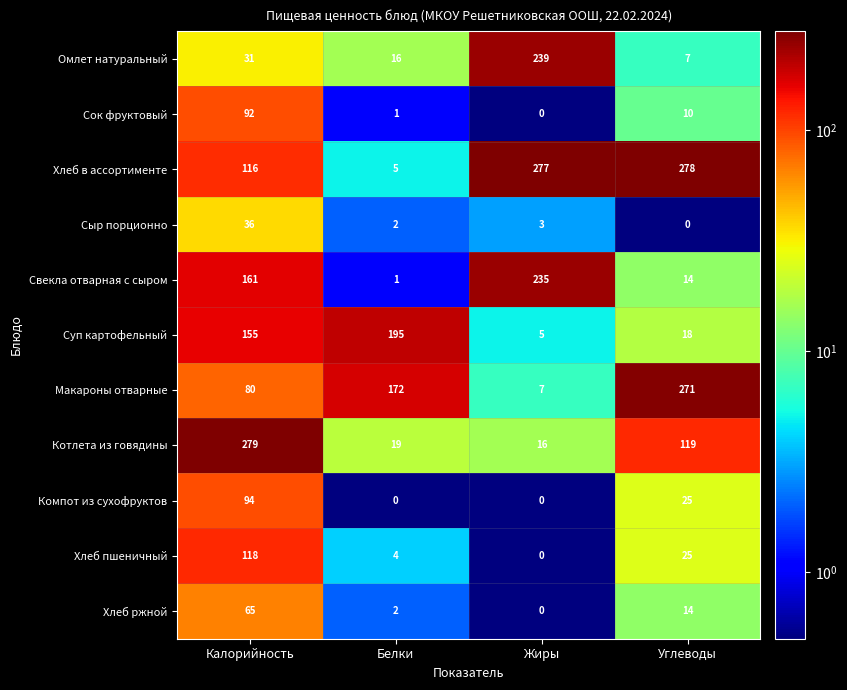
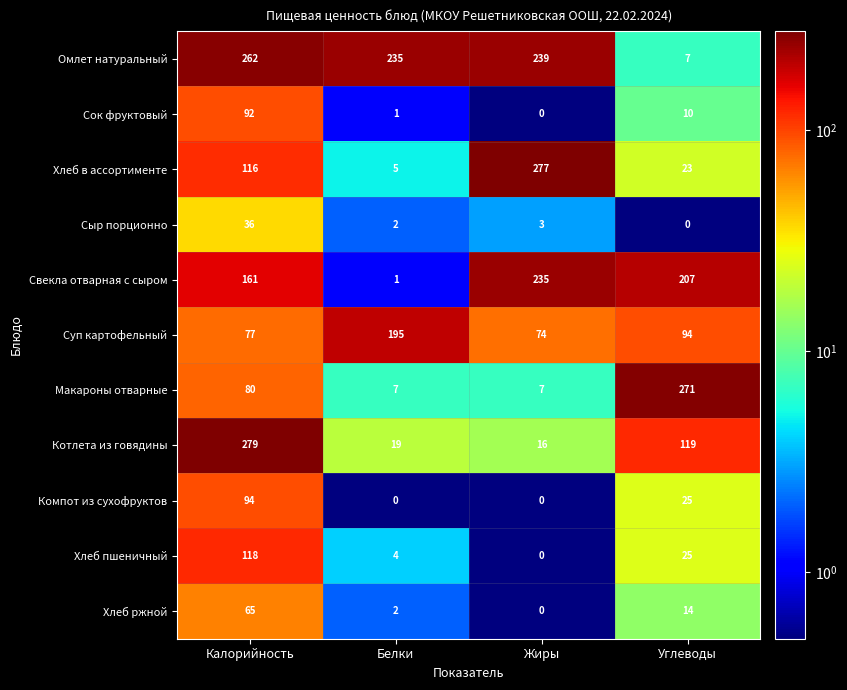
Омлет натуральный, Калорийность: 31 -> 262
Омлет натуральный, Белки: 16 -> 235
Хлеб в ассортименте, Углеводы: 278 -> 23
Свекла отварная с сыром, Углеводы: 14 -> 207
Суп картофельный, Калорийность: 155 -> 77
Суп картофельный, Жиры: 5 -> 74
Суп картофельный, Углеводы: 18 -> 94
Макароны отварные, Белки: 172 -> 7
